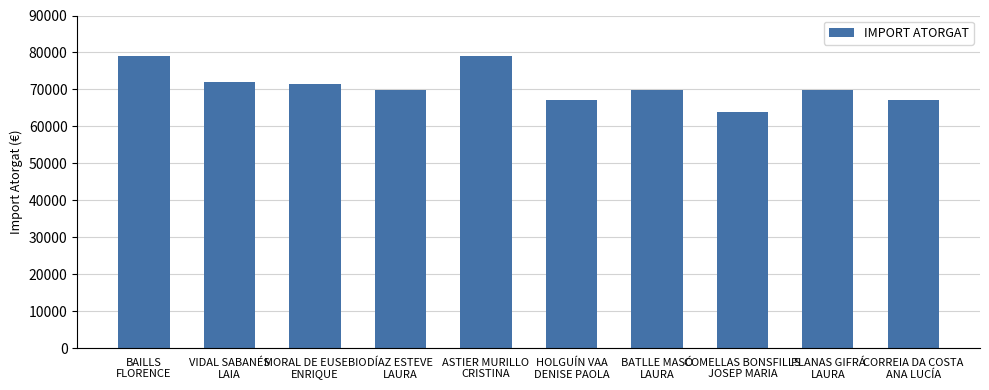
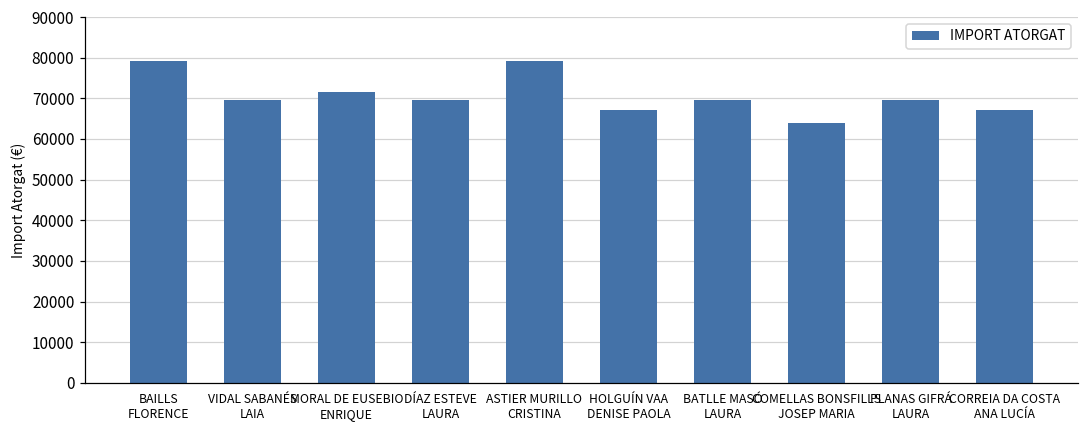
VIDAL SABANÉS LAIA: 72000 -> 70000
